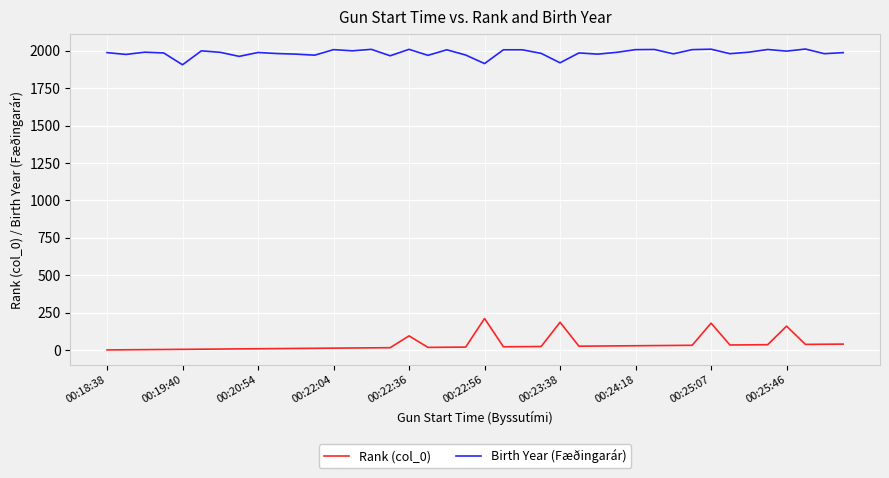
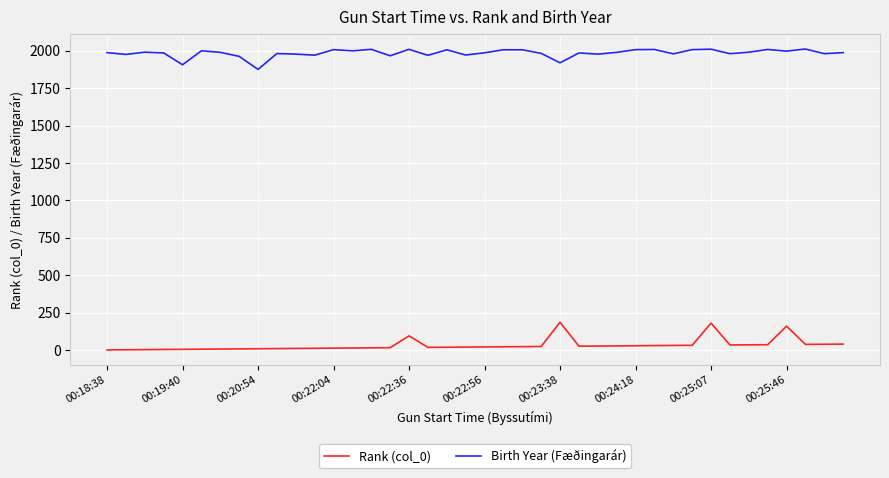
Birth Year (Fæðingarár), 00:20:54: 1990 -> 1880
Rank (col_0), 00:22:56: 210 -> 20
Birth Year (Fæðingarár), 00:22:56: 1910 -> 1990
